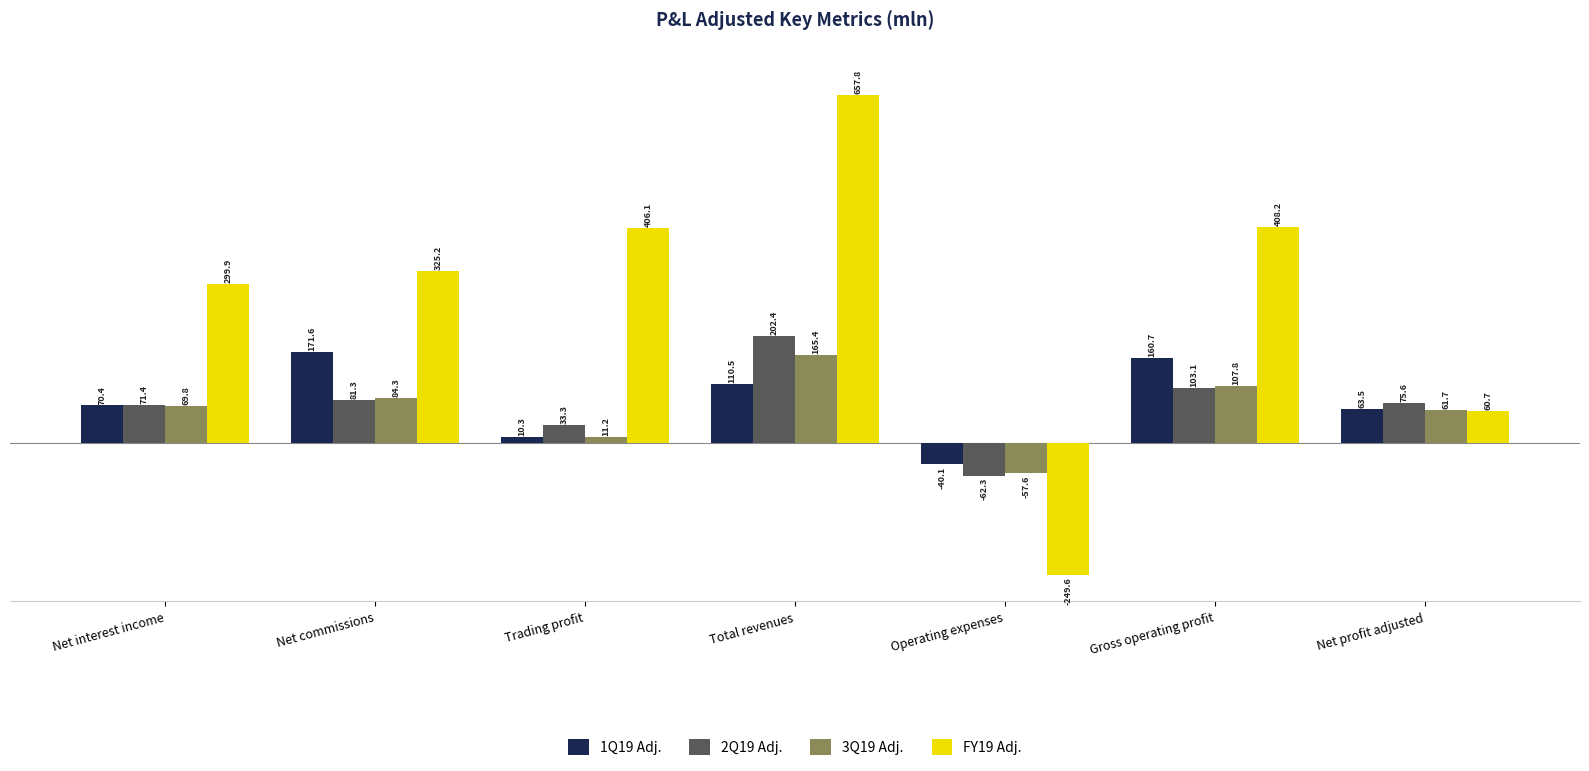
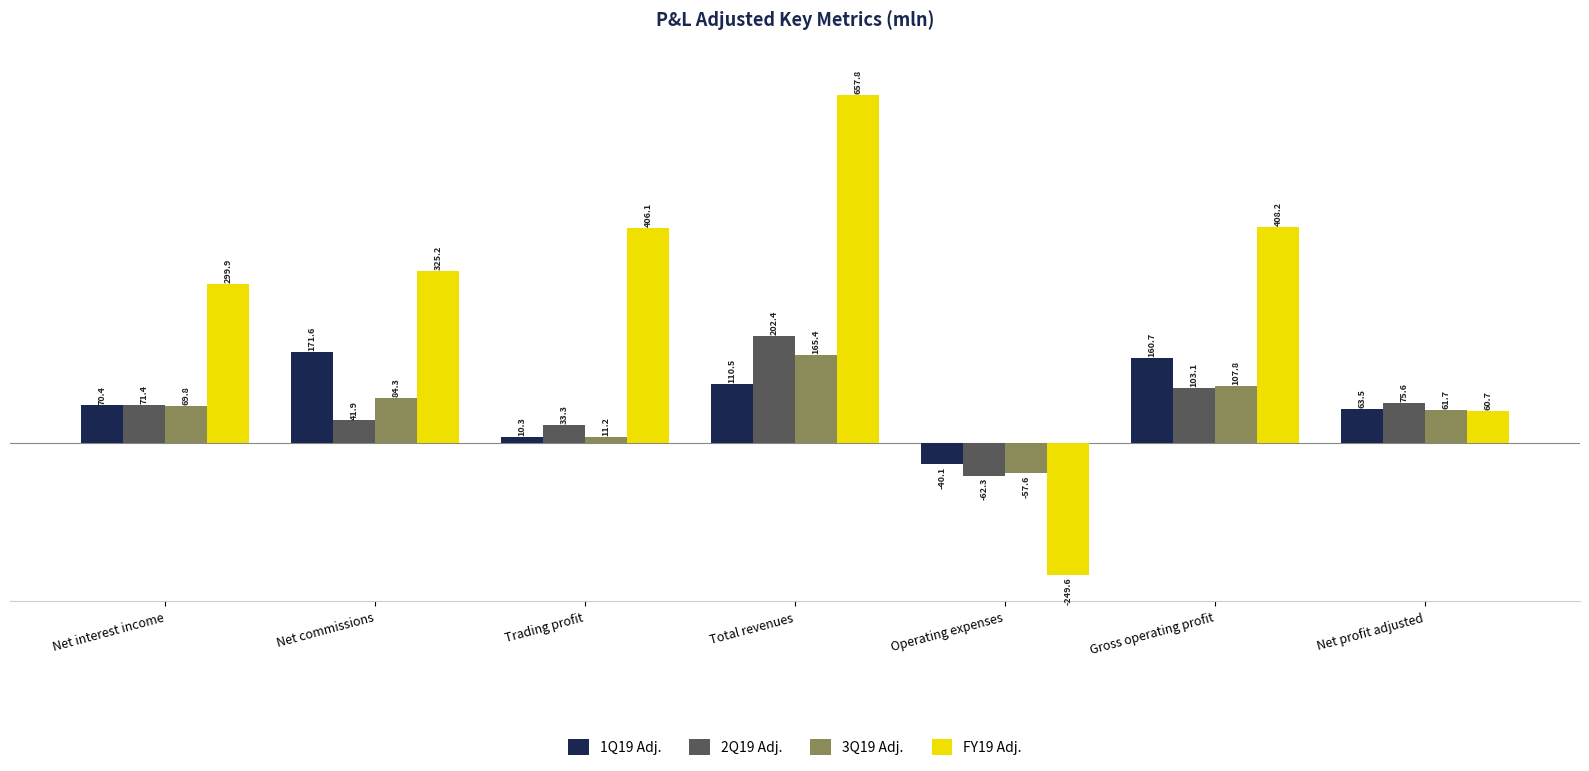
2Q19 Adj., Net commissions: 81.3 -> 41.9
